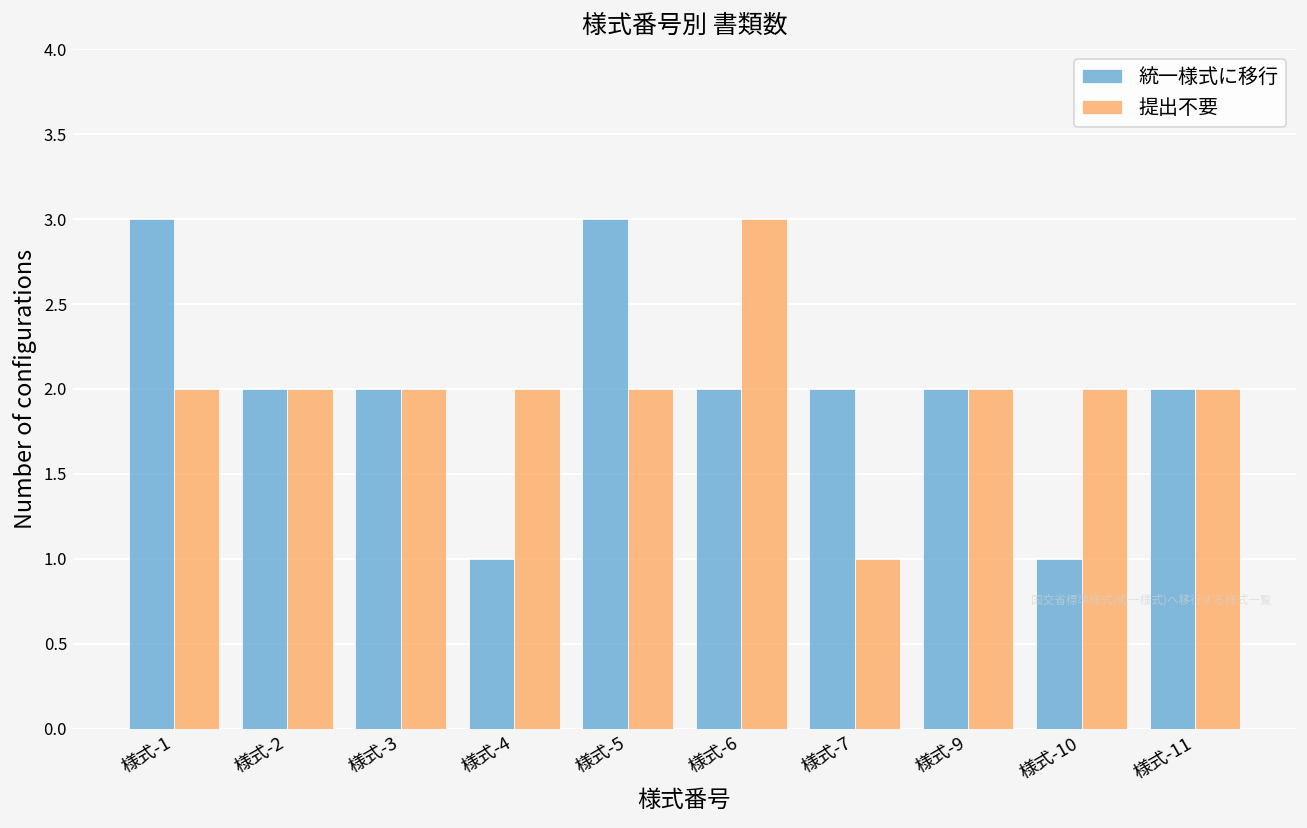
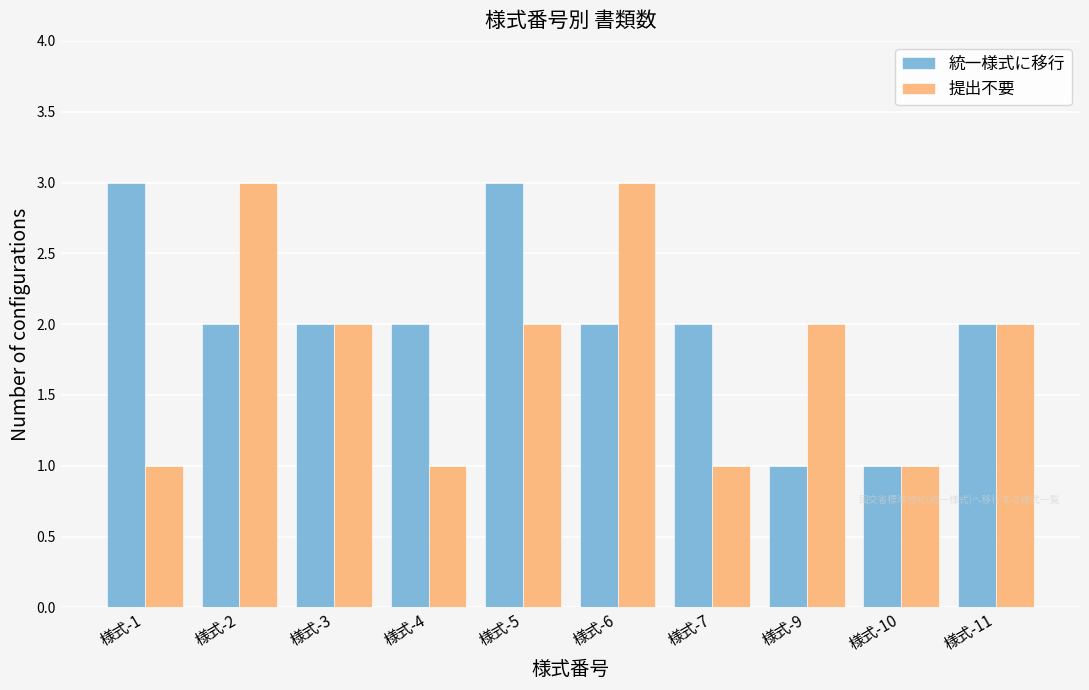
提出不要, 様式-1: 2 -> 1
提出不要, 様式-2: 2 -> 3
統一様式に移行, 様式-4: 1 -> 2
提出不要, 様式-4: 2 -> 1
統一様式に移行, 様式-9: 2 -> 1
提出不要, 様式-10: 2 -> 1
